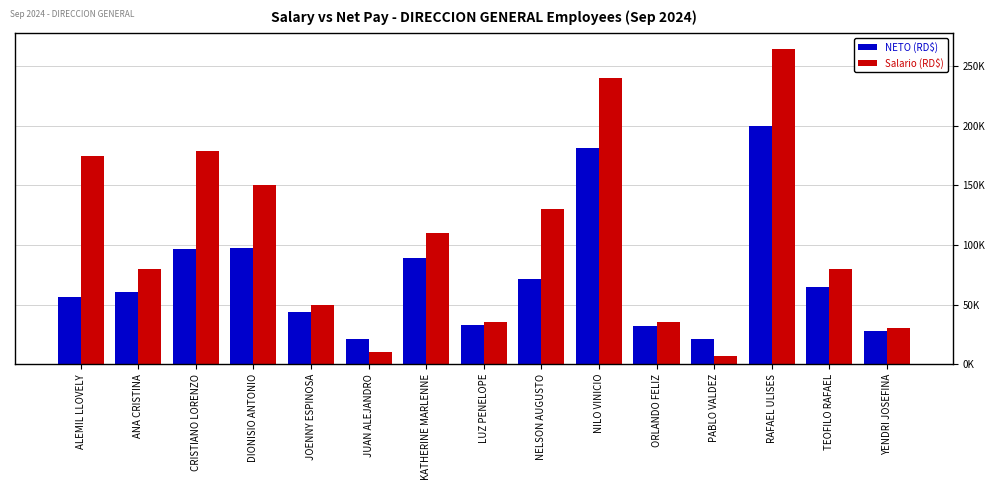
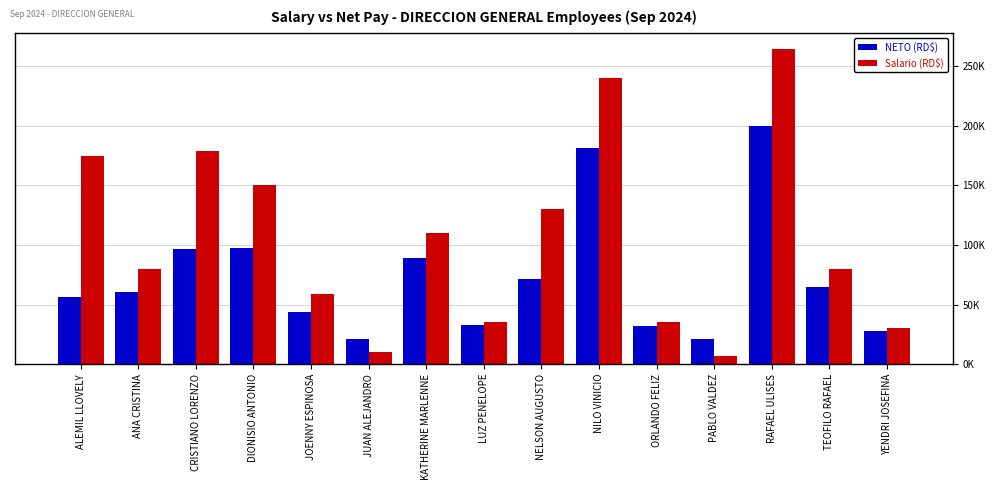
Salario (RD$), JOENNY ESPINOSA: 50000 -> 58000
